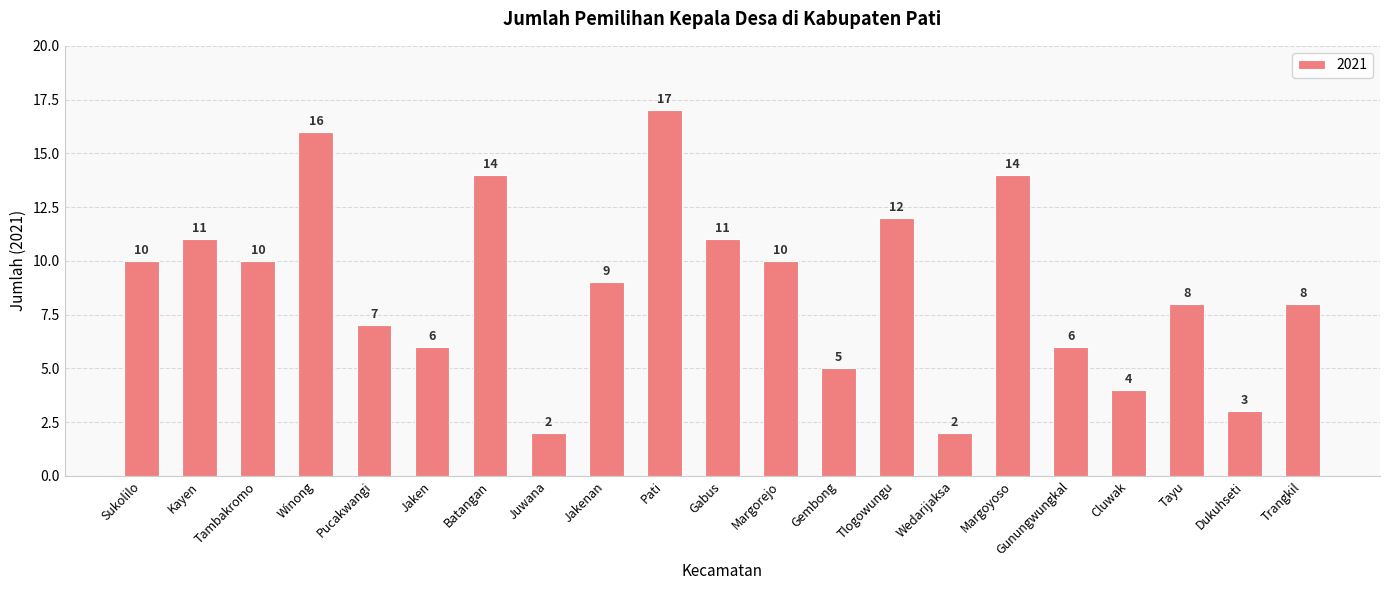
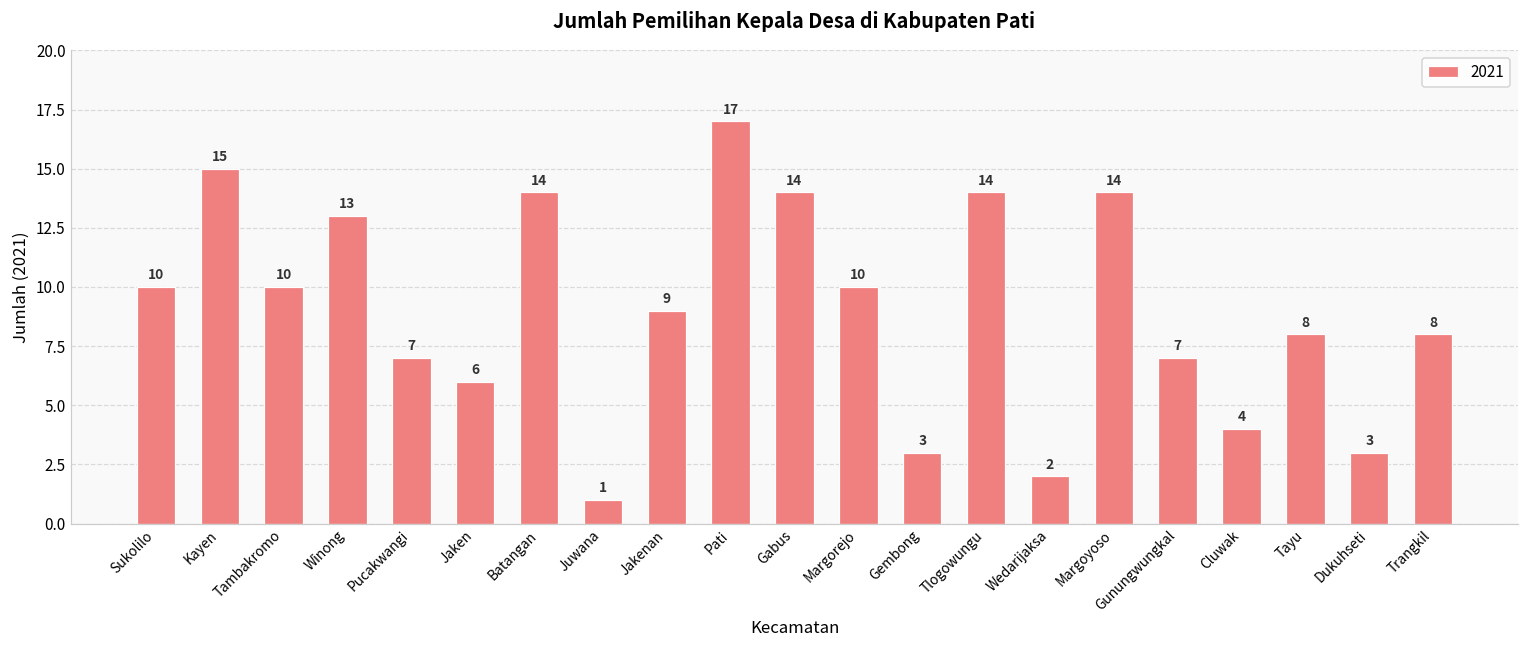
Kayen: 11 -> 15
Winong: 16 -> 13
Juwana: 2 -> 1
Gabus: 11 -> 14
Gembong: 5 -> 3
Tlogowungu: 12 -> 14
Gunungwungkal: 6 -> 7
